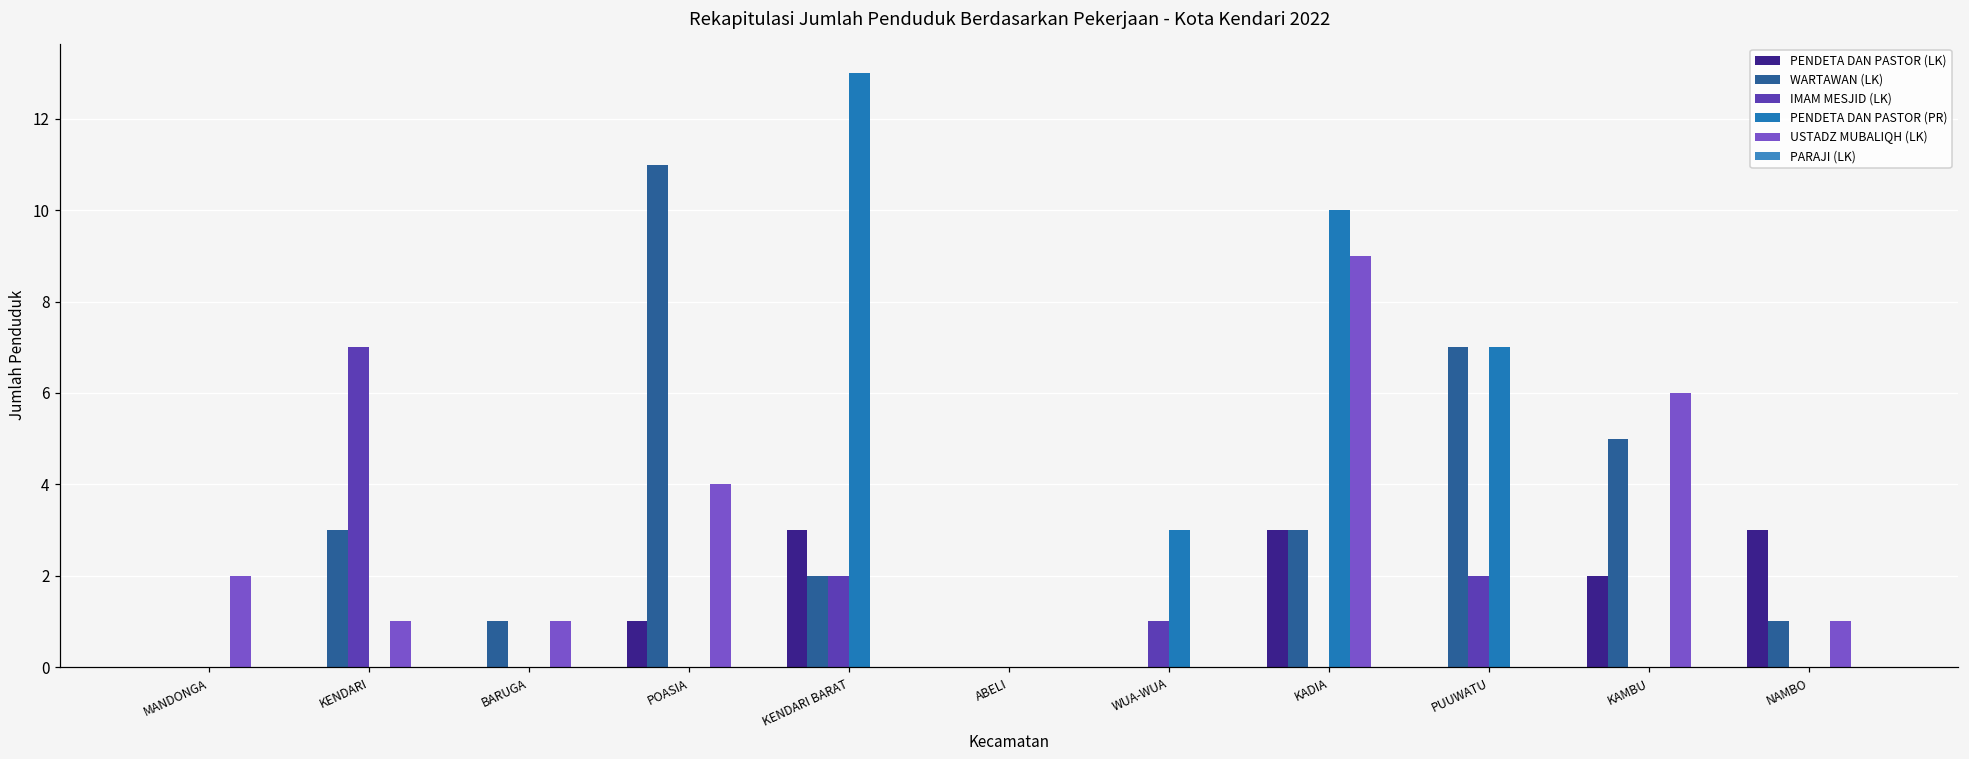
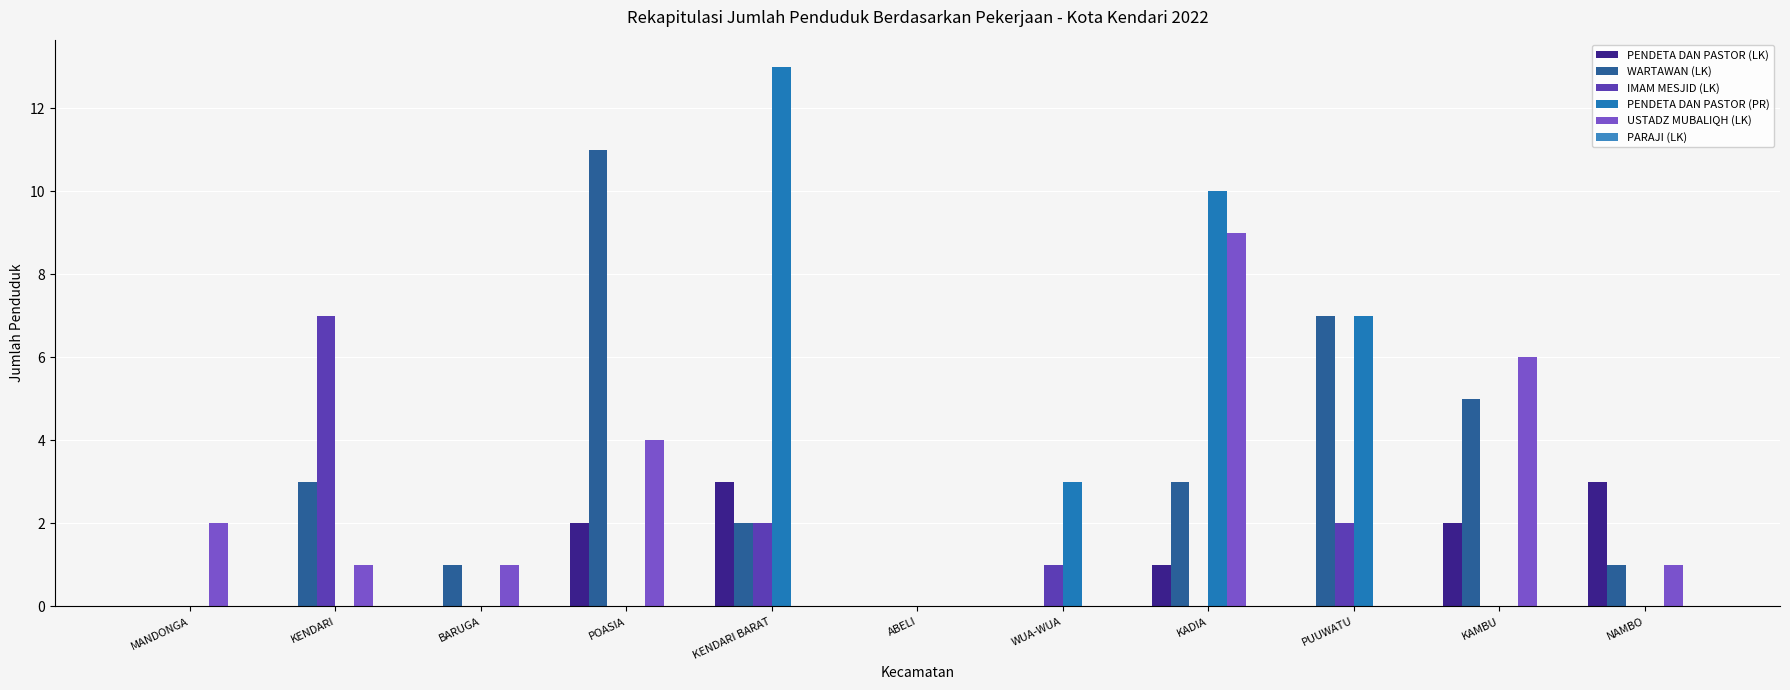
PENDETA DAN PASTOR (LK), POASIA: 1 -> 2
PENDETA DAN PASTOR (LK), KADIA: 3 -> 1
